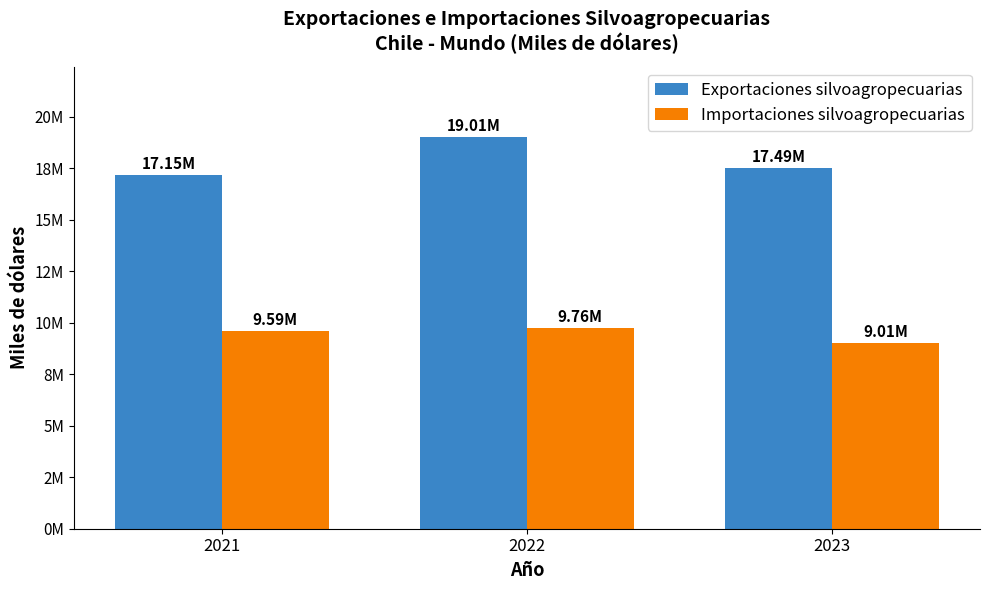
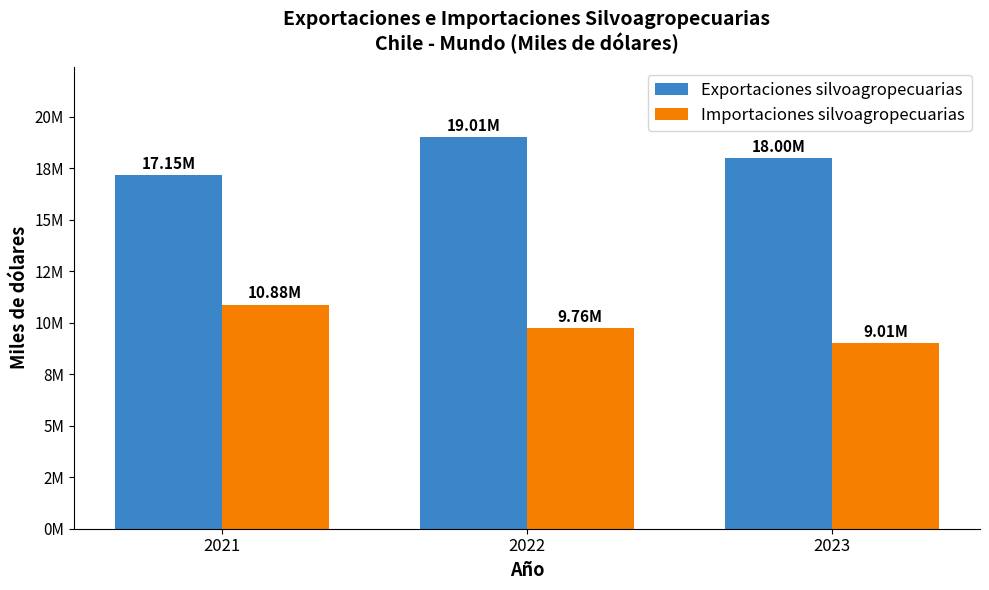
Importaciones silvoagropecuarias, 2021: 9.59M -> 10.88M
Exportaciones silvoagropecuarias, 2023: 17.49M -> 18.00M
